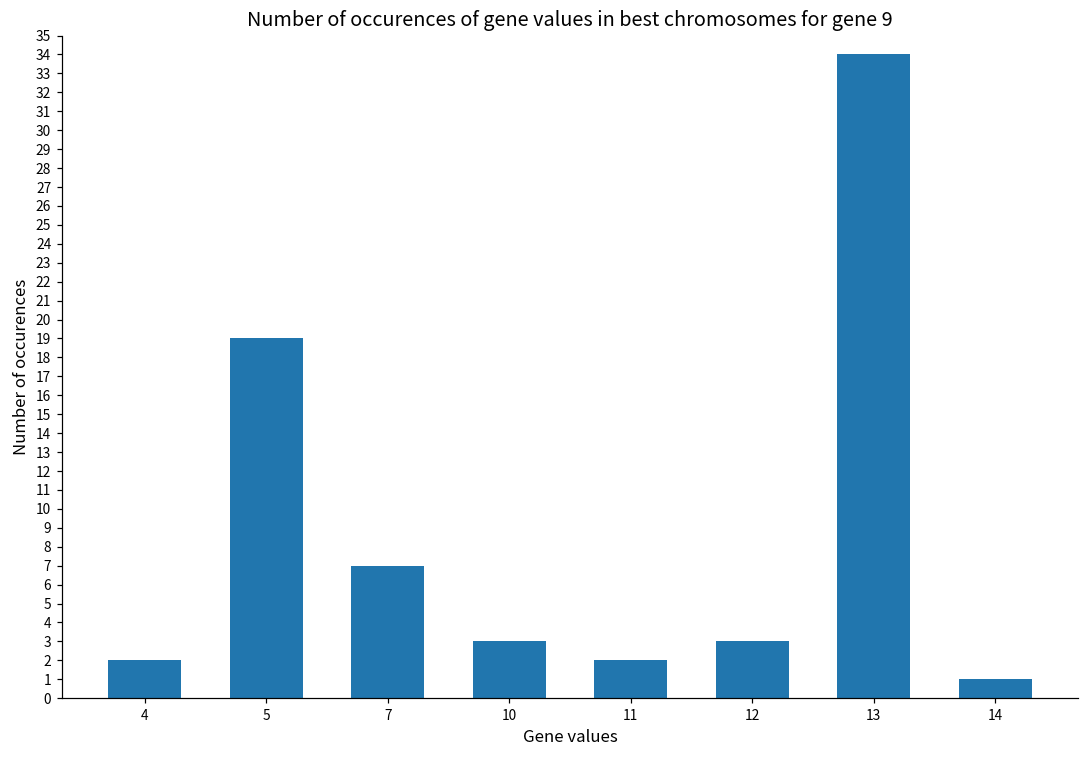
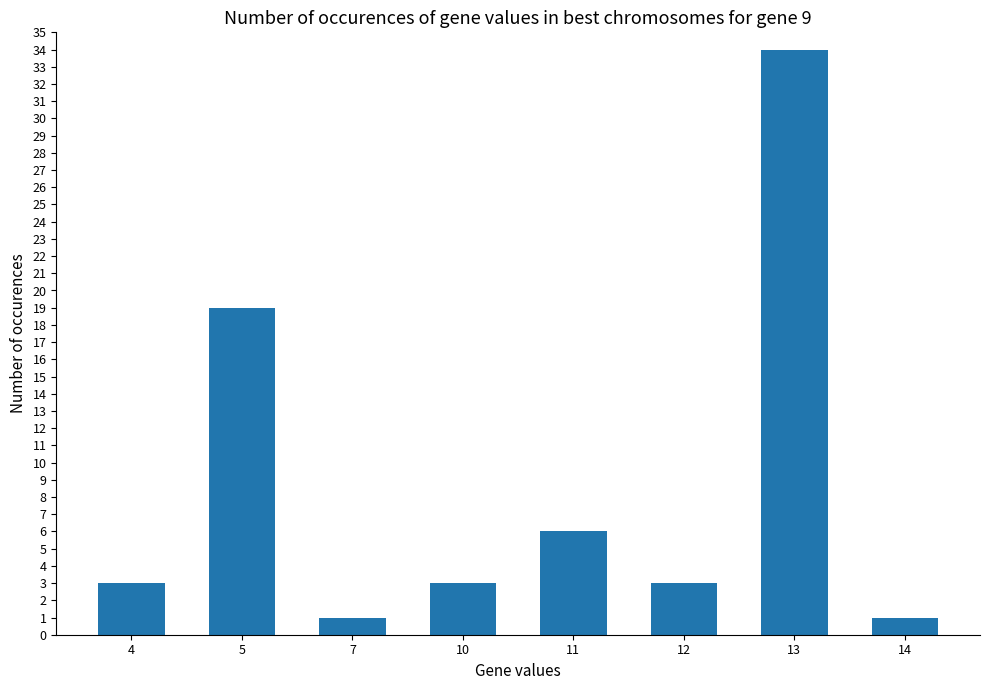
4: 2 -> 3
7: 7 -> 1
11: 2 -> 6
